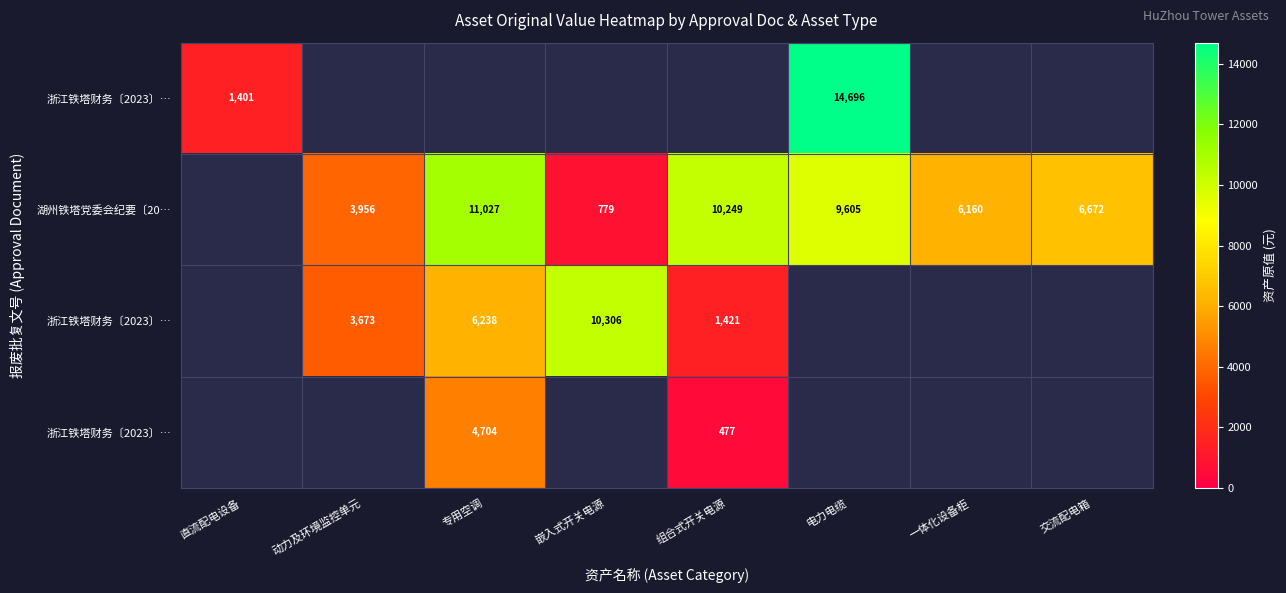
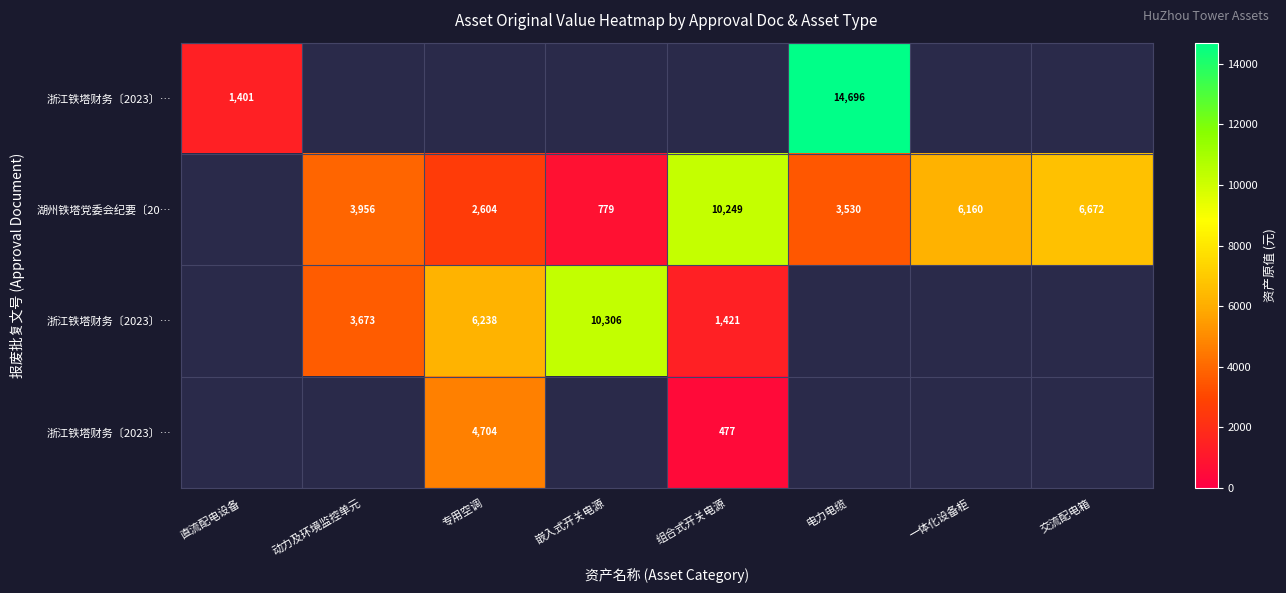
湖州铁塔党委会纪要〔20…, 专用空调: 11,027 -> 2,604
湖州铁塔党委会纪要〔20…, 电力电缆: 9,605 -> 3,530
